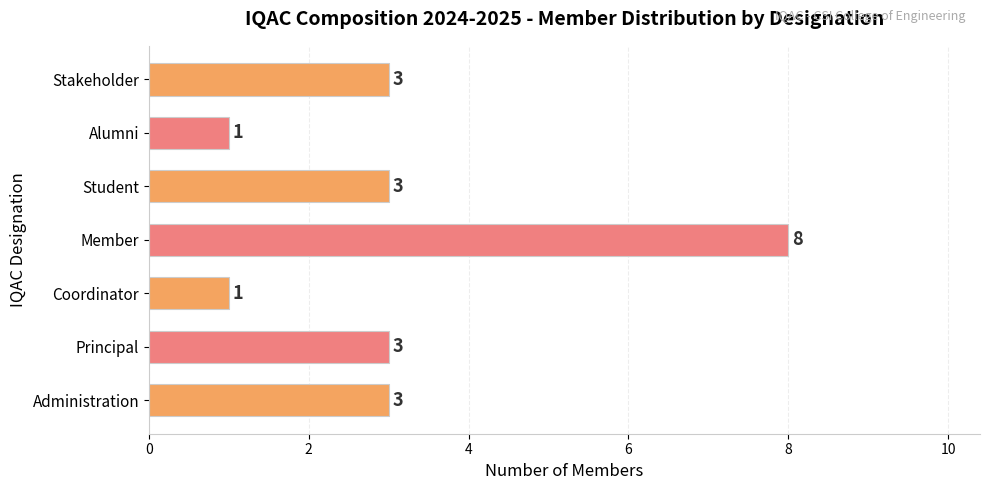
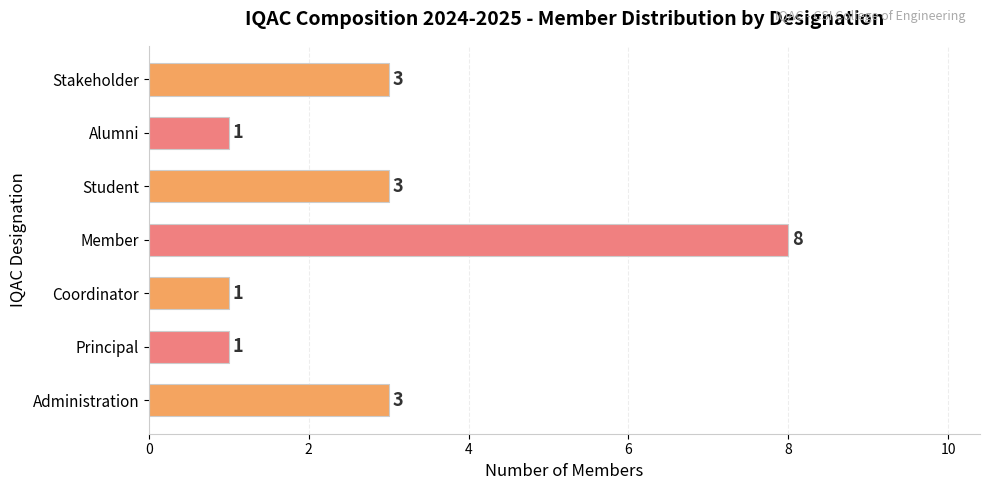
Principal: 3 -> 1
